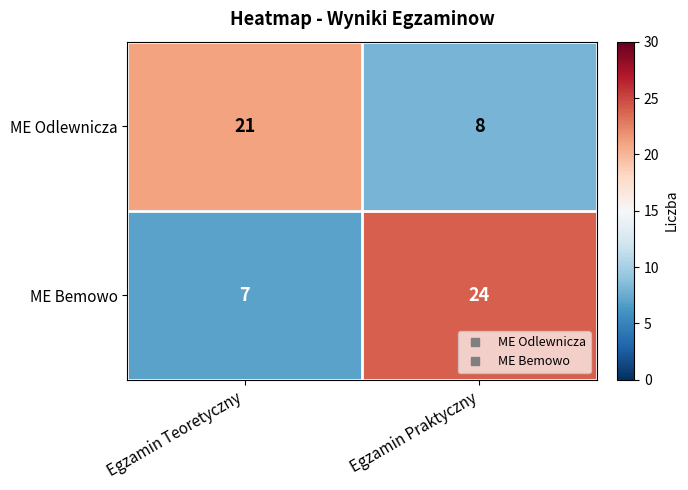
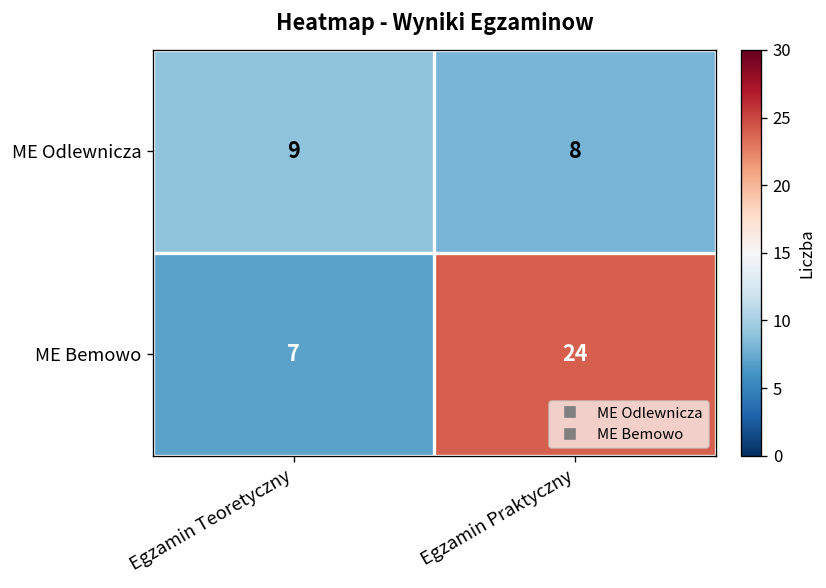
ME Odlewnicza, Egzamin Teoretyczny: 21 -> 9
